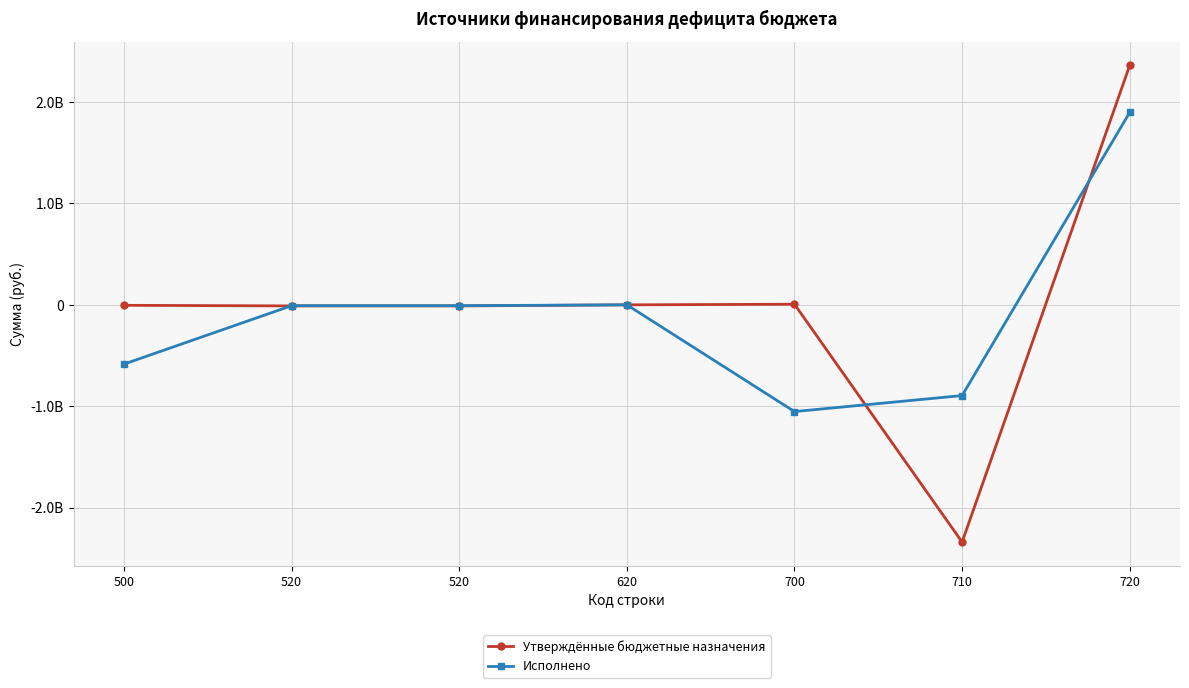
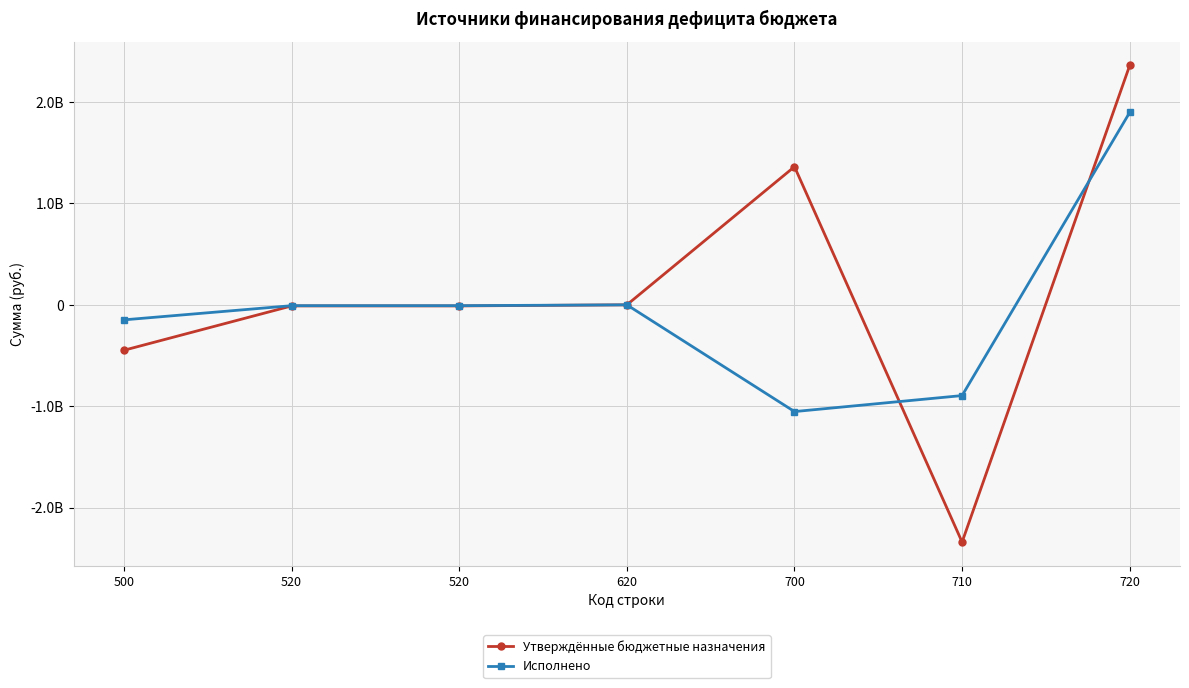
Утверждённые бюджетные назначения, 500: 0 -> -450000000
Исполнено, 500: -580000000 -> -150000000
Утверждённые бюджетные назначения, 700: 10000000 -> 1360000000
